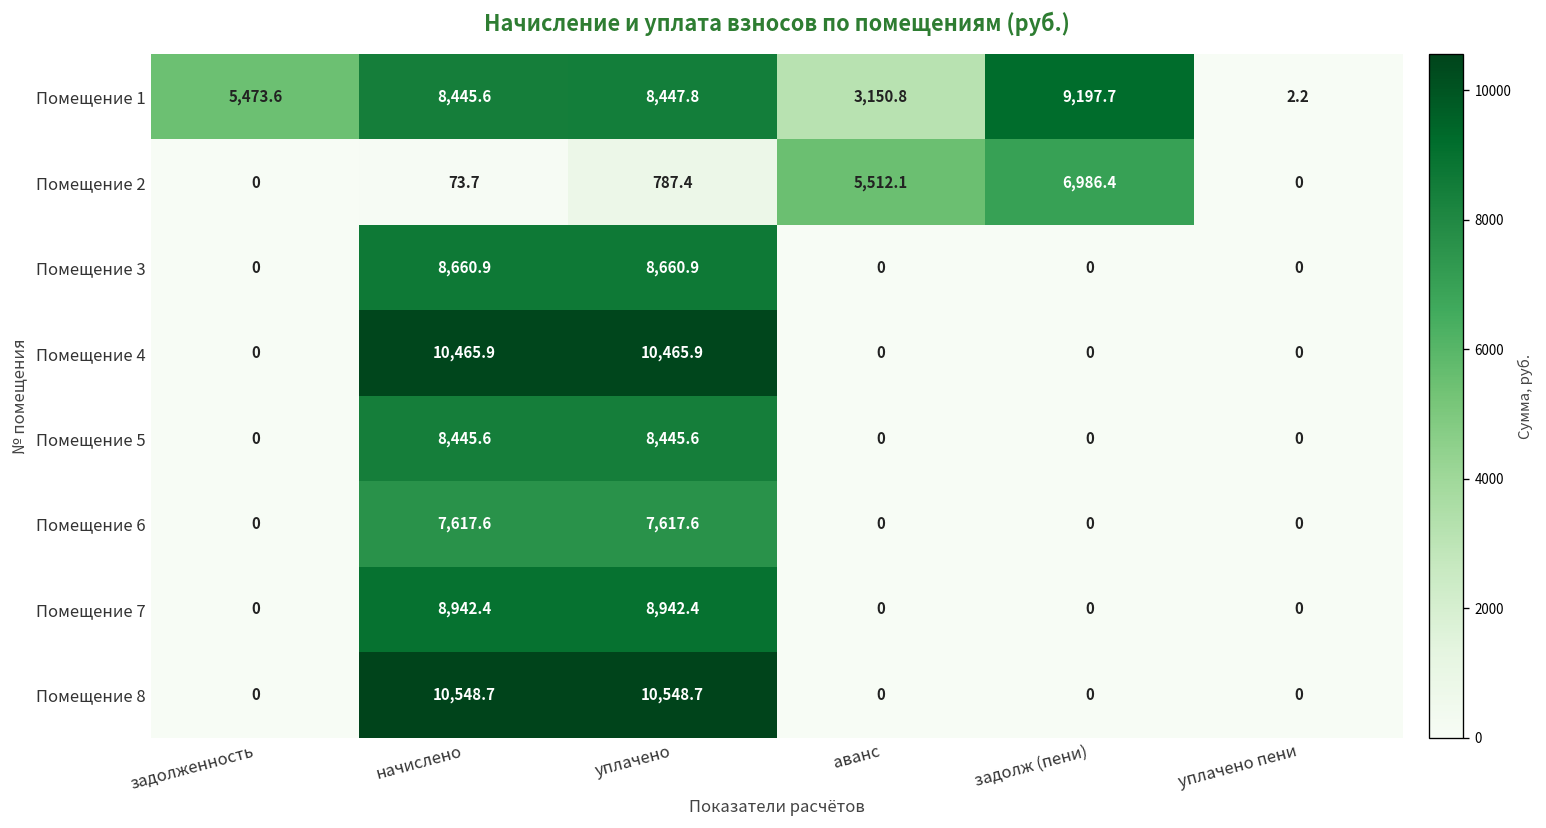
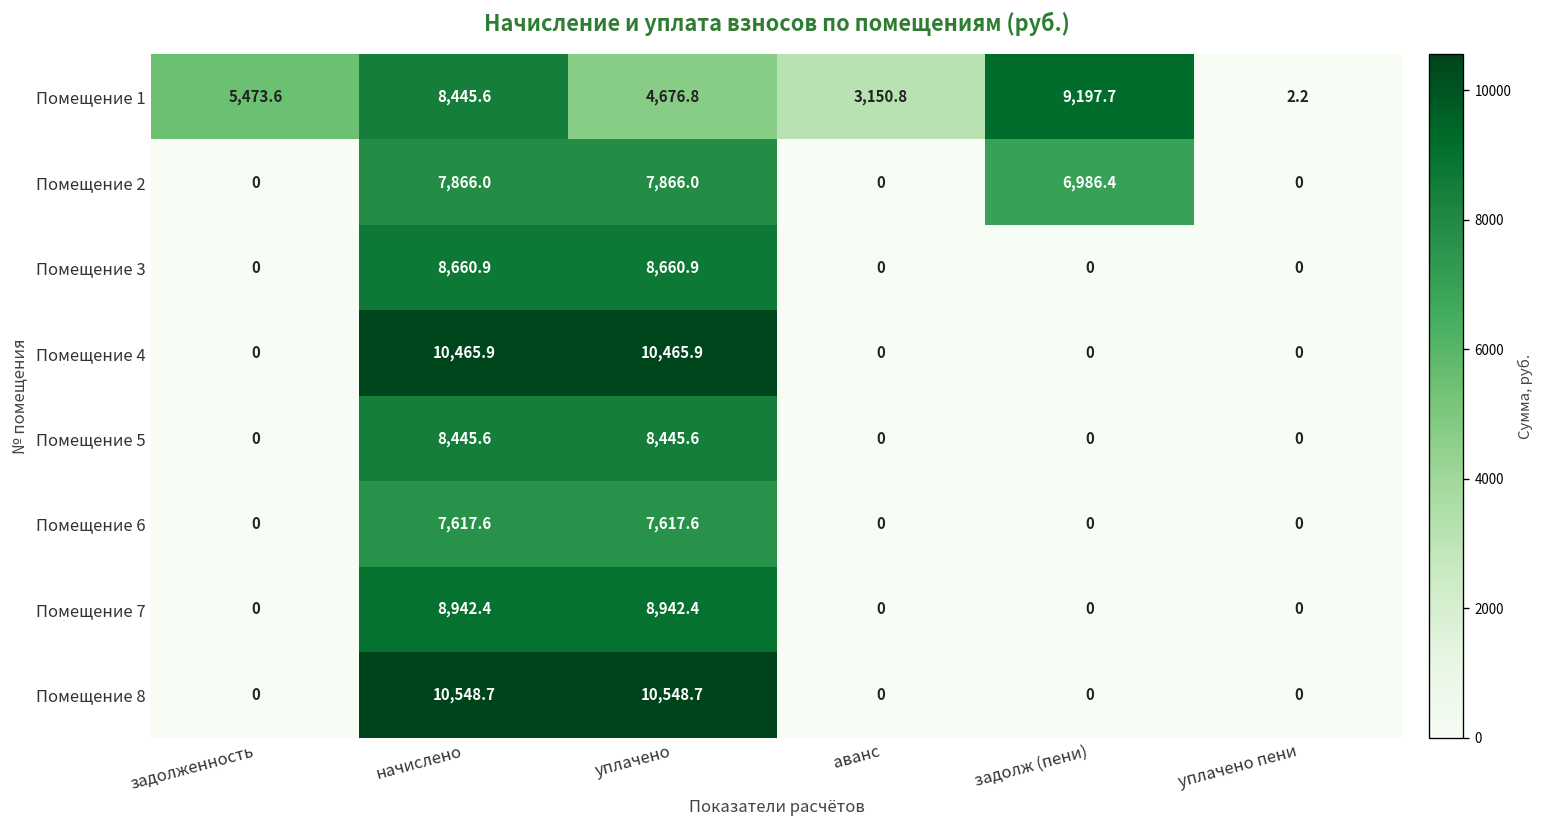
Помещение 1, уплачено: 8,447.8 -> 4,676.8
Помещение 2, начислено: 73.7 -> 7,866.0
Помещение 2, уплачено: 787.4 -> 7,866.0
Помещение 2, аванс: 5,512.1 -> 0
